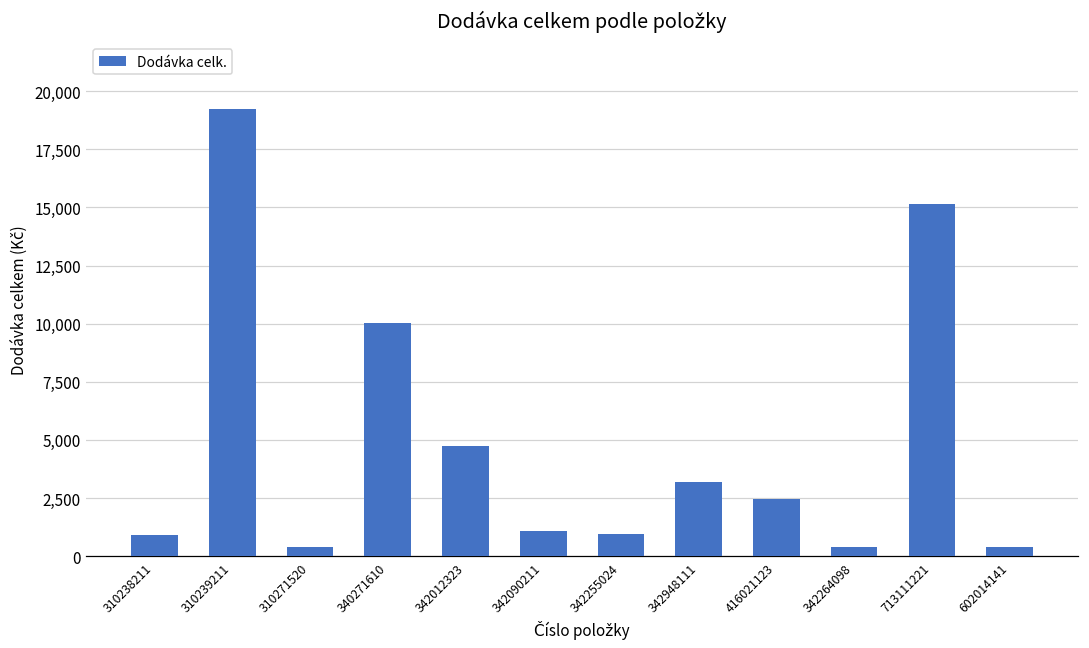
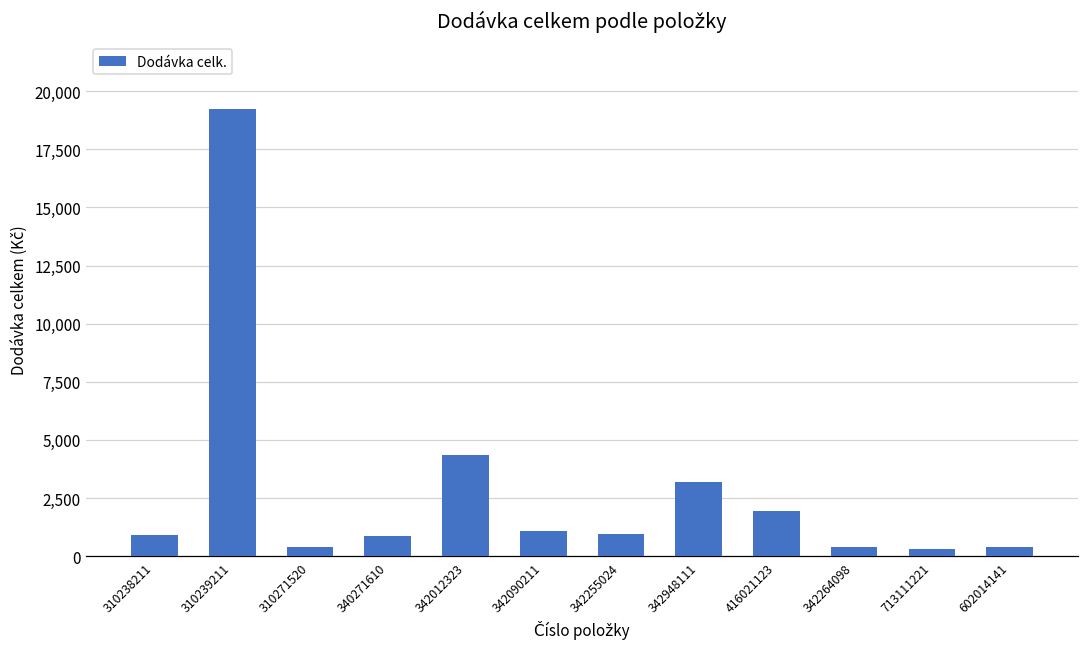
340271610: 10,000 -> 900
342012323: 4,700 -> 4,300
416021123: 2,500 -> 1,900
713111221: 15,200 -> 300
